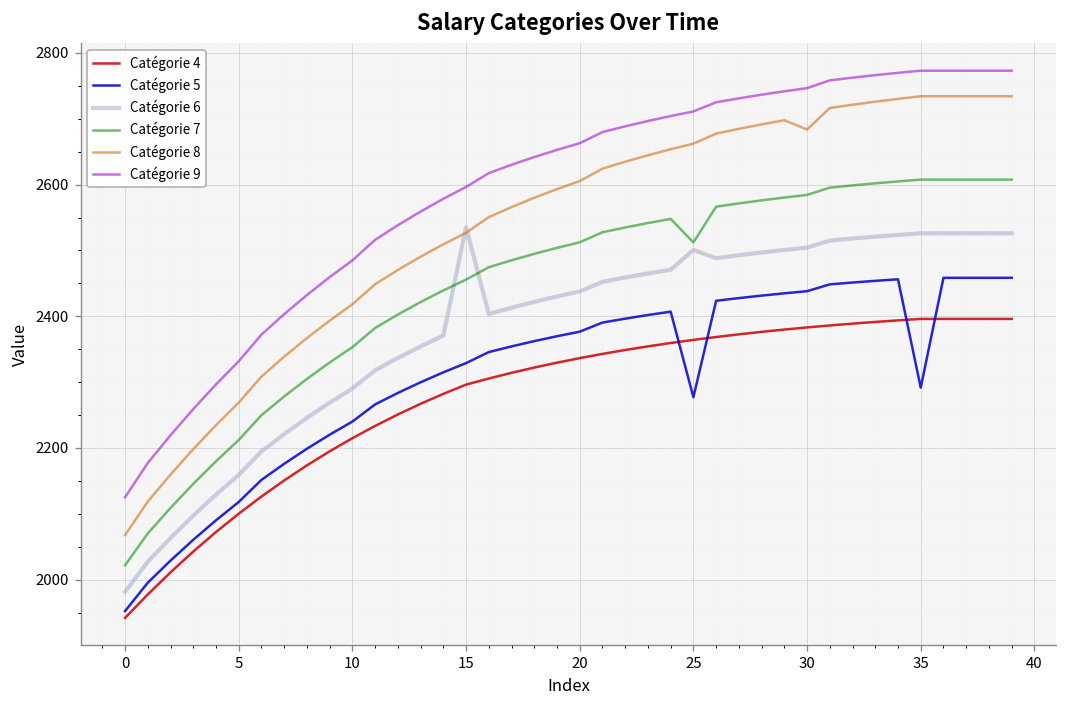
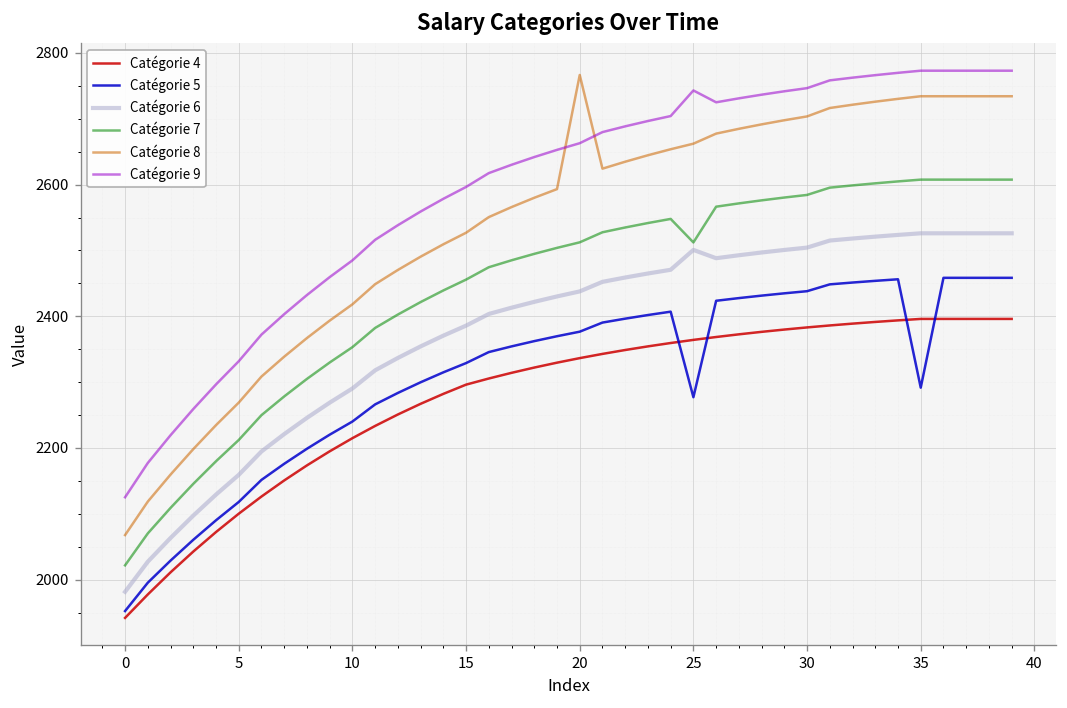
Catégorie 6, 15: 2540 -> 2390
Catégorie 8, 20: 2610 -> 2770
Catégorie 9, 25: 2710 -> 2740
Catégorie 8, 30: 2680 -> 2700
